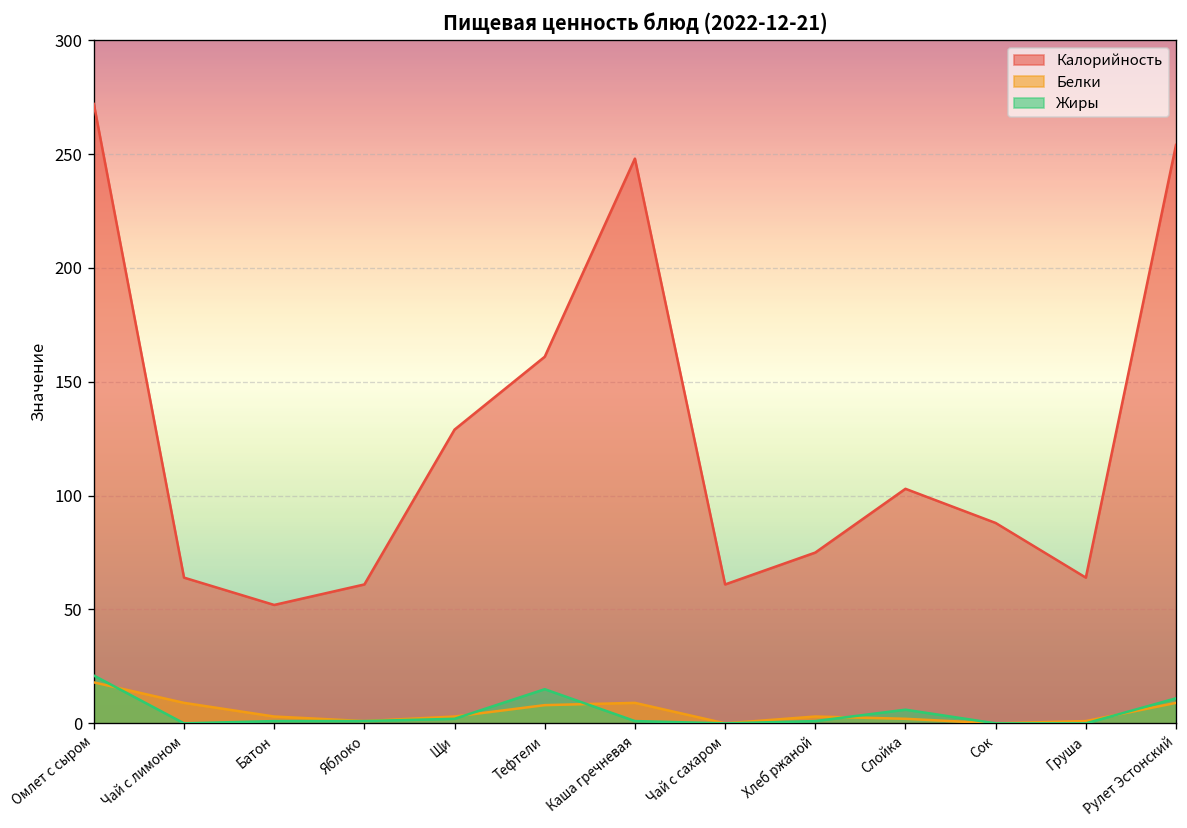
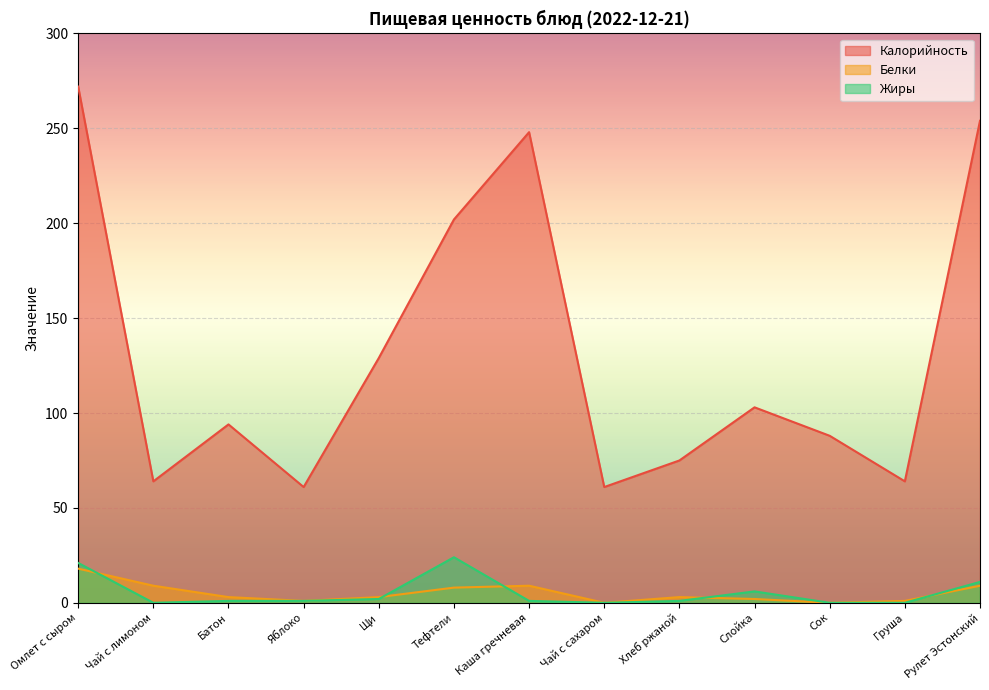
Калорийность, Батон: 52 -> 94
Калорийность, Тефтели: 161 -> 202
Жиры, Тефтели: 15 -> 24
